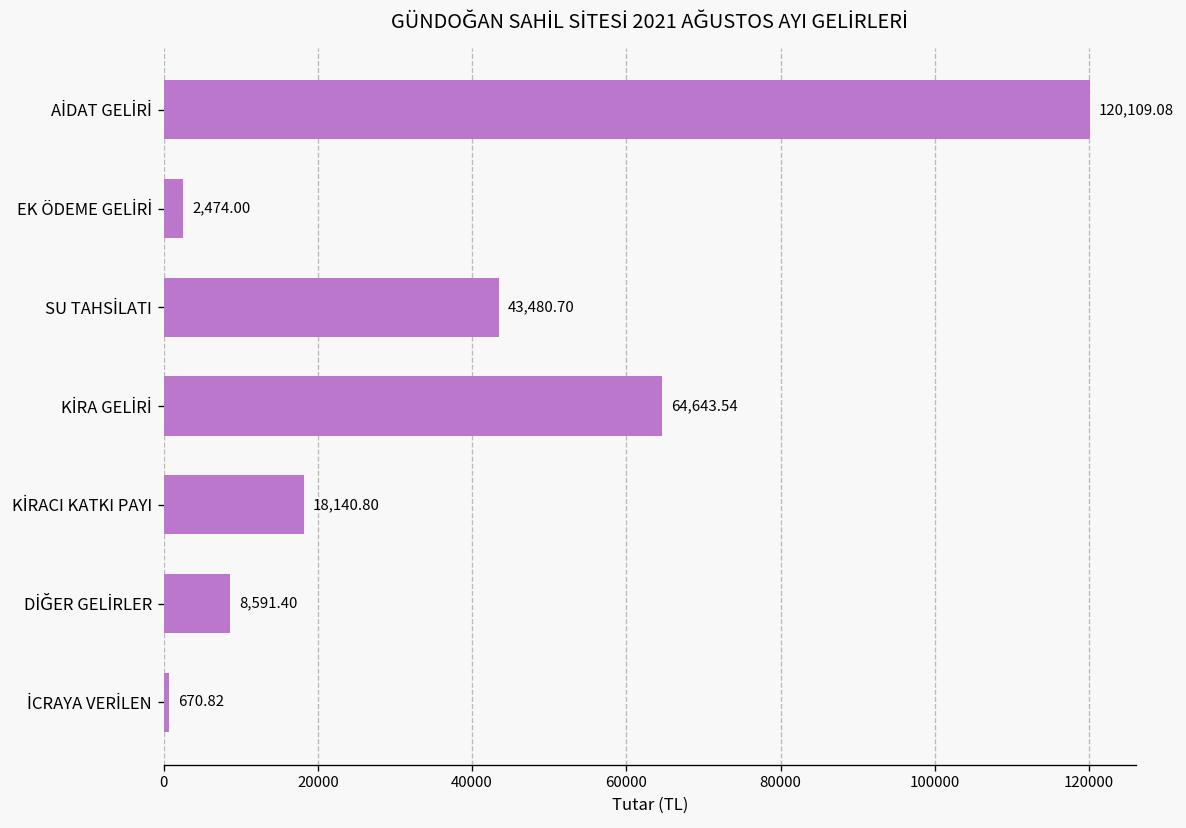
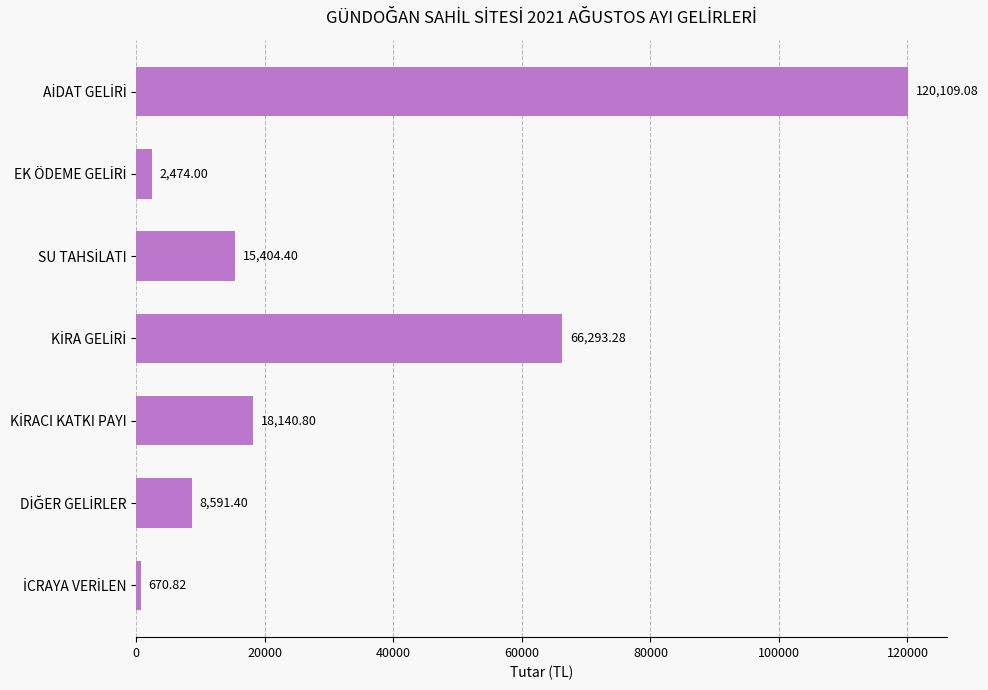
SU TAHSİLATI: 43,480.70 -> 15,404.40
KİRA GELİRİ: 64,643.54 -> 66,293.28
